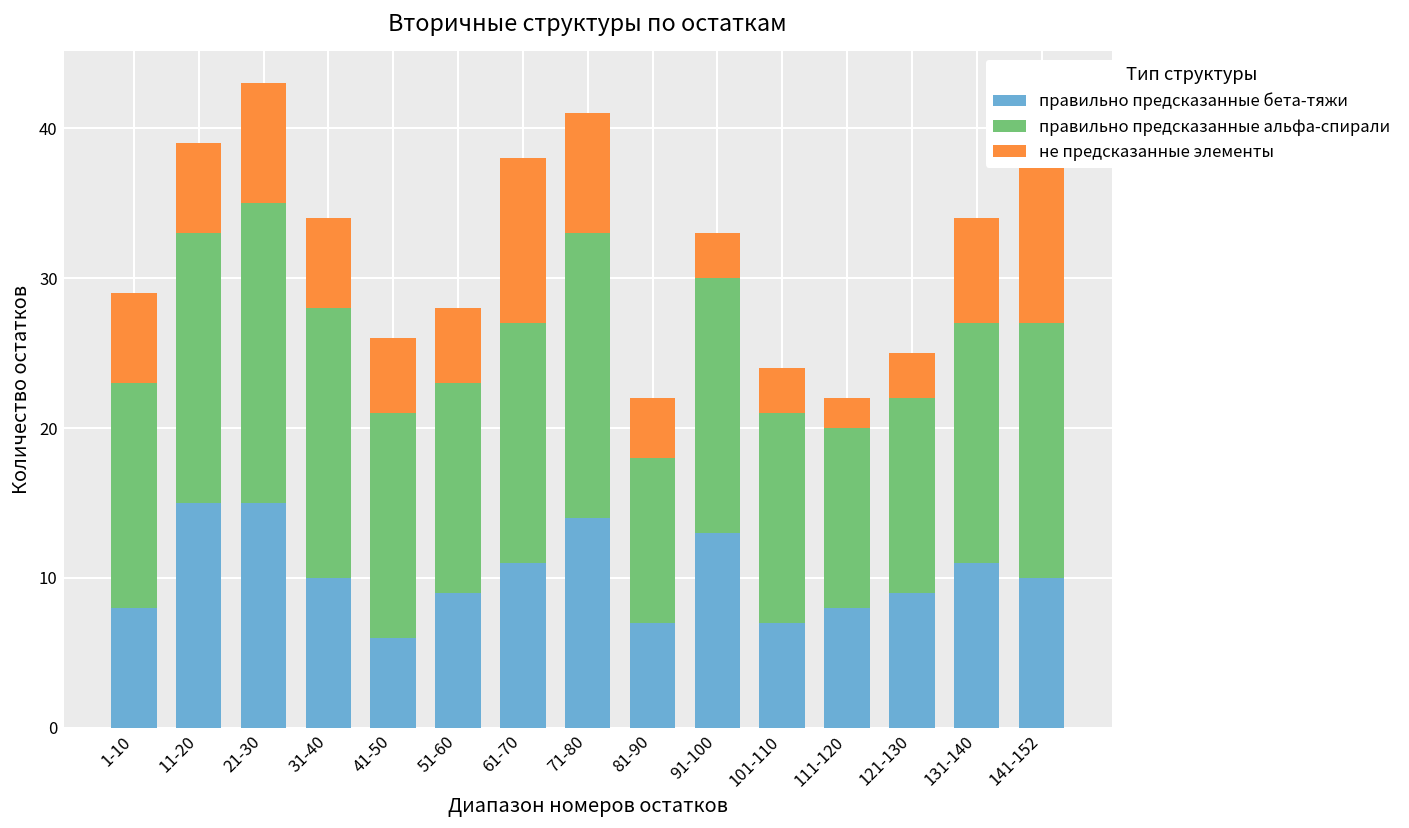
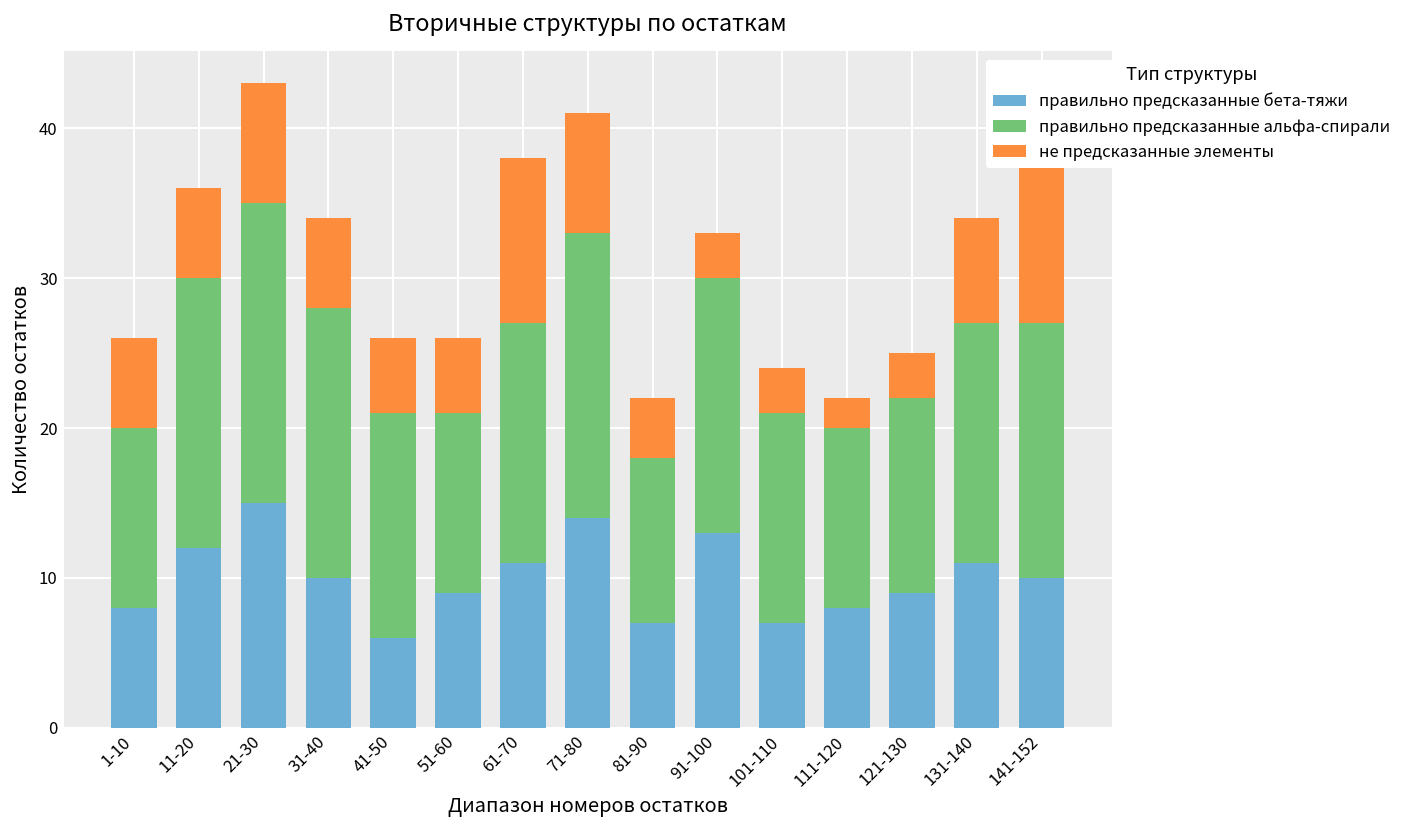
правильно предсказанные альфа-спирали, 1-10: 15 -> 12
правильно предсказанные бета-тяжи, 11-20: 15 -> 12
правильно предсказанные альфа-спирали, 51-60: 14 -> 12
